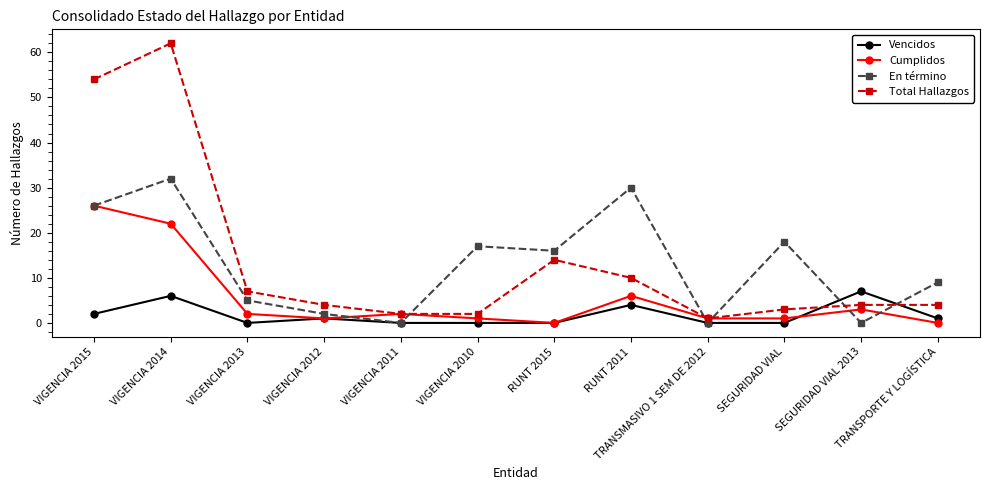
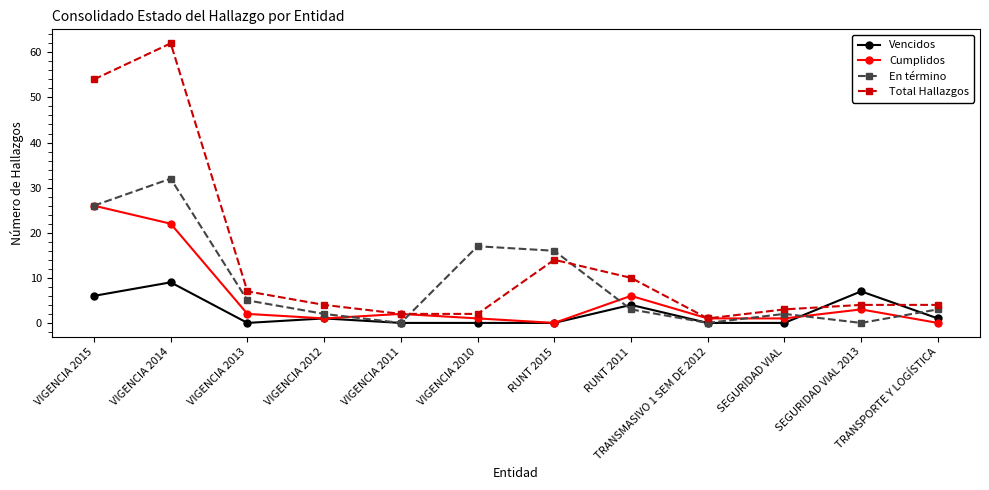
Vencidos, VIGENCIA 2015: 2 -> 6
Vencidos, VIGENCIA 2014: 6 -> 9
En término, RUNT 2011: 30 -> 3
En término, SEGURIDAD VIAL: 18 -> 2
En término, TRANSPORTE Y LOGÍSTICA: 9 -> 3
